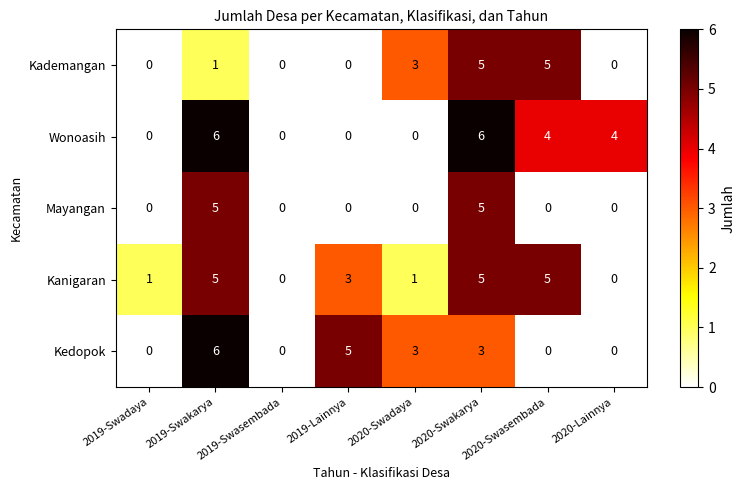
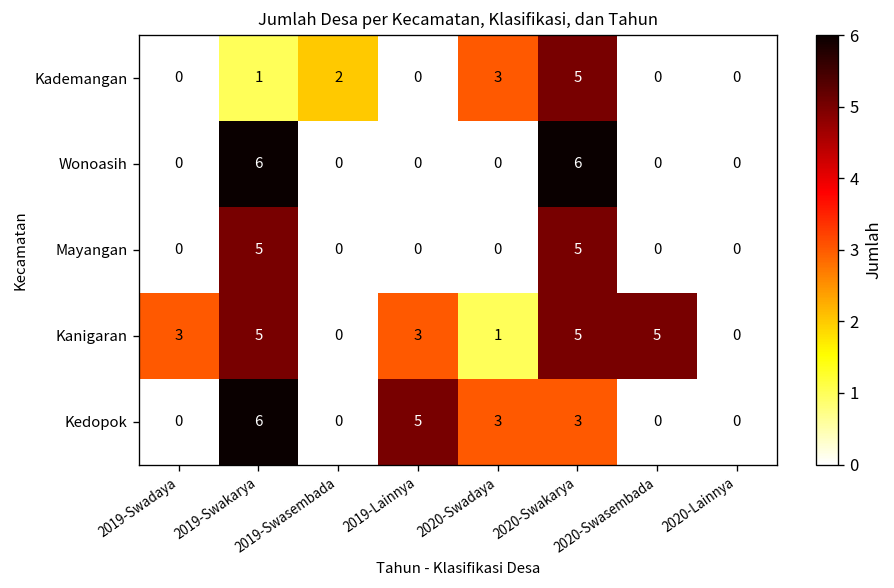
Kademangan, 2019-Swasembada: 0 -> 2
Kademangan, 2020-Swasembada: 5 -> 0
Wonoasih, 2020-Swasembada: 4 -> 0
Wonoasih, 2020-Lainnya: 4 -> 0
Kanigaran, 2019-Swadaya: 1 -> 3
